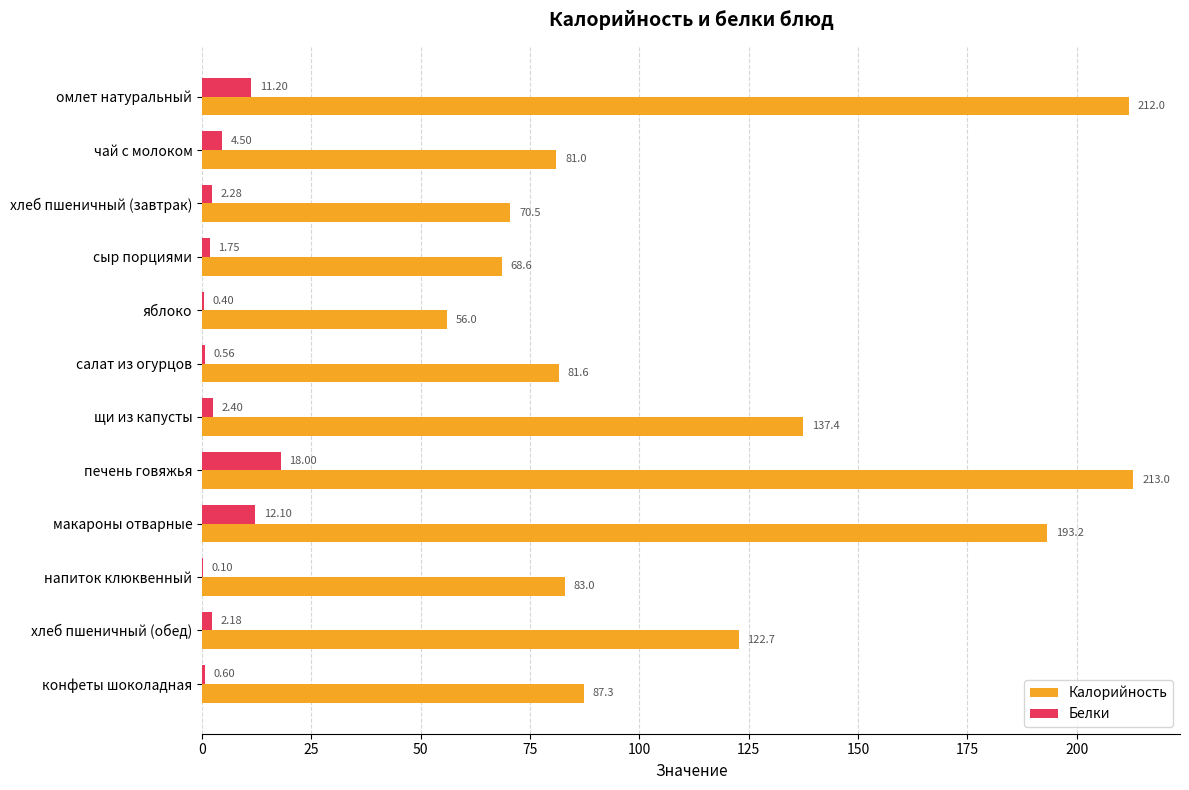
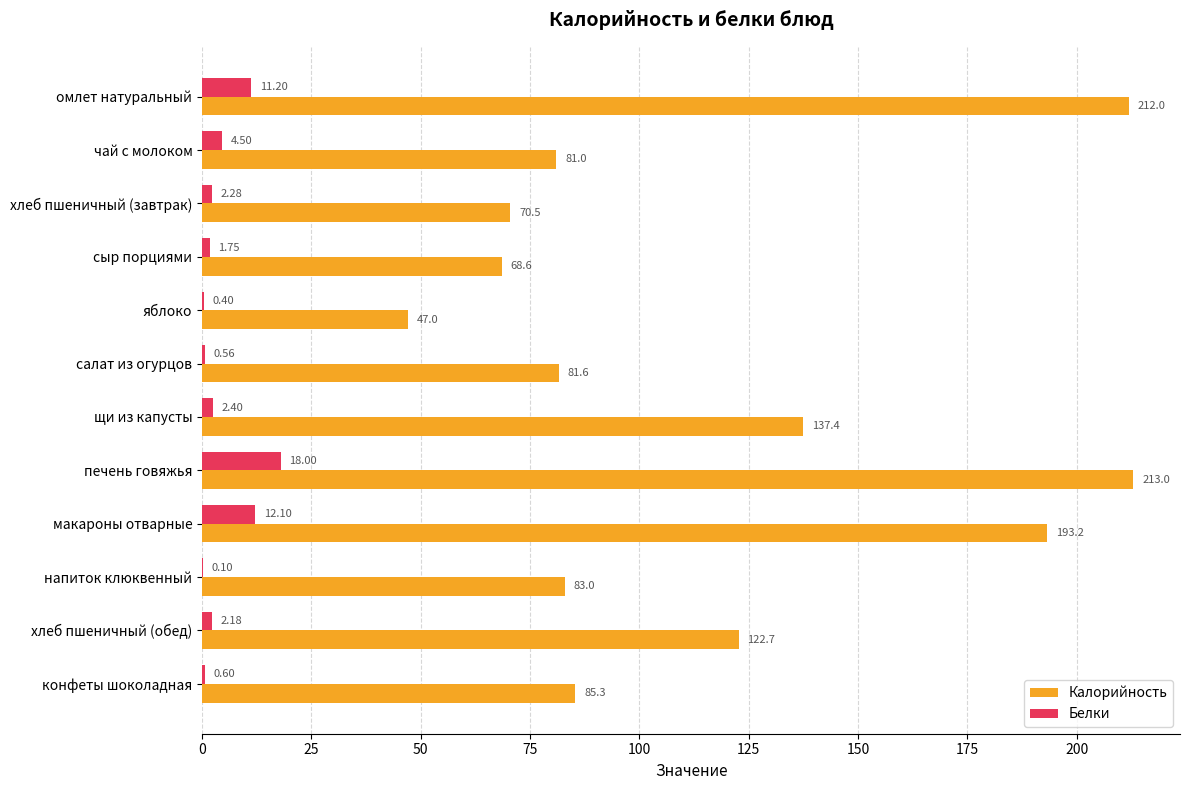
Калорийность, яблоко: 56.0 -> 47.0
Калорийность, конфеты шоколадная: 87.3 -> 85.3
